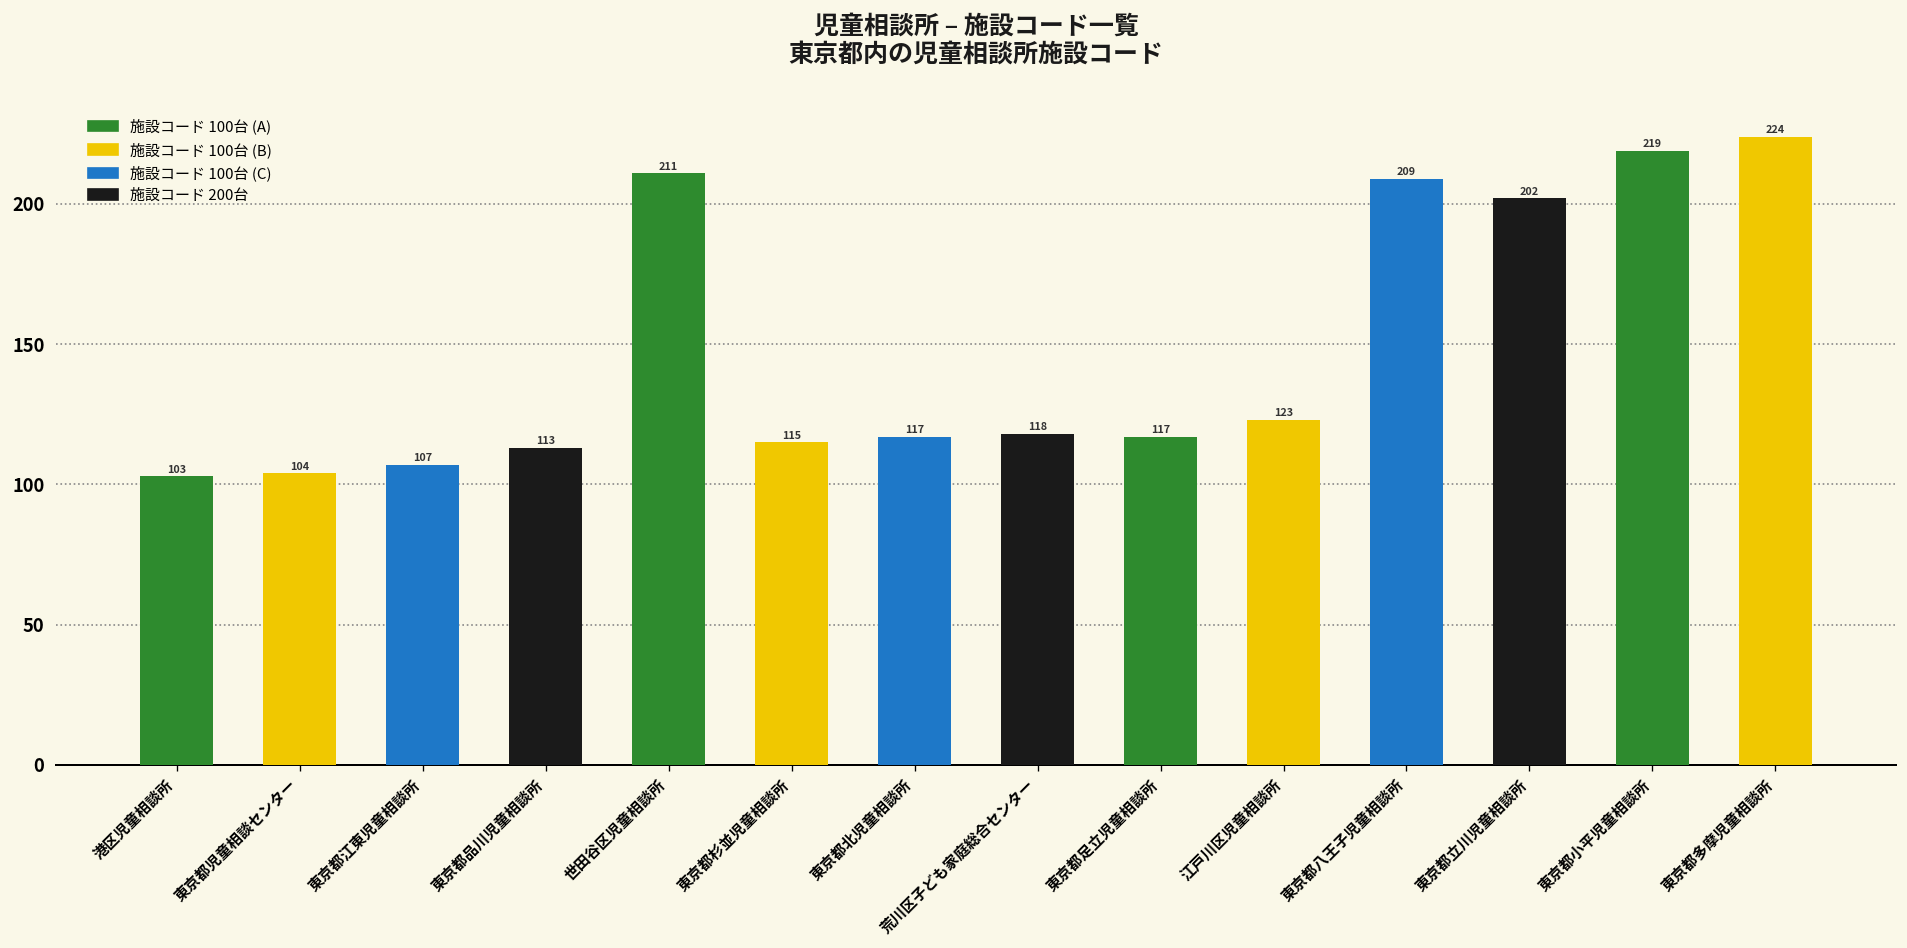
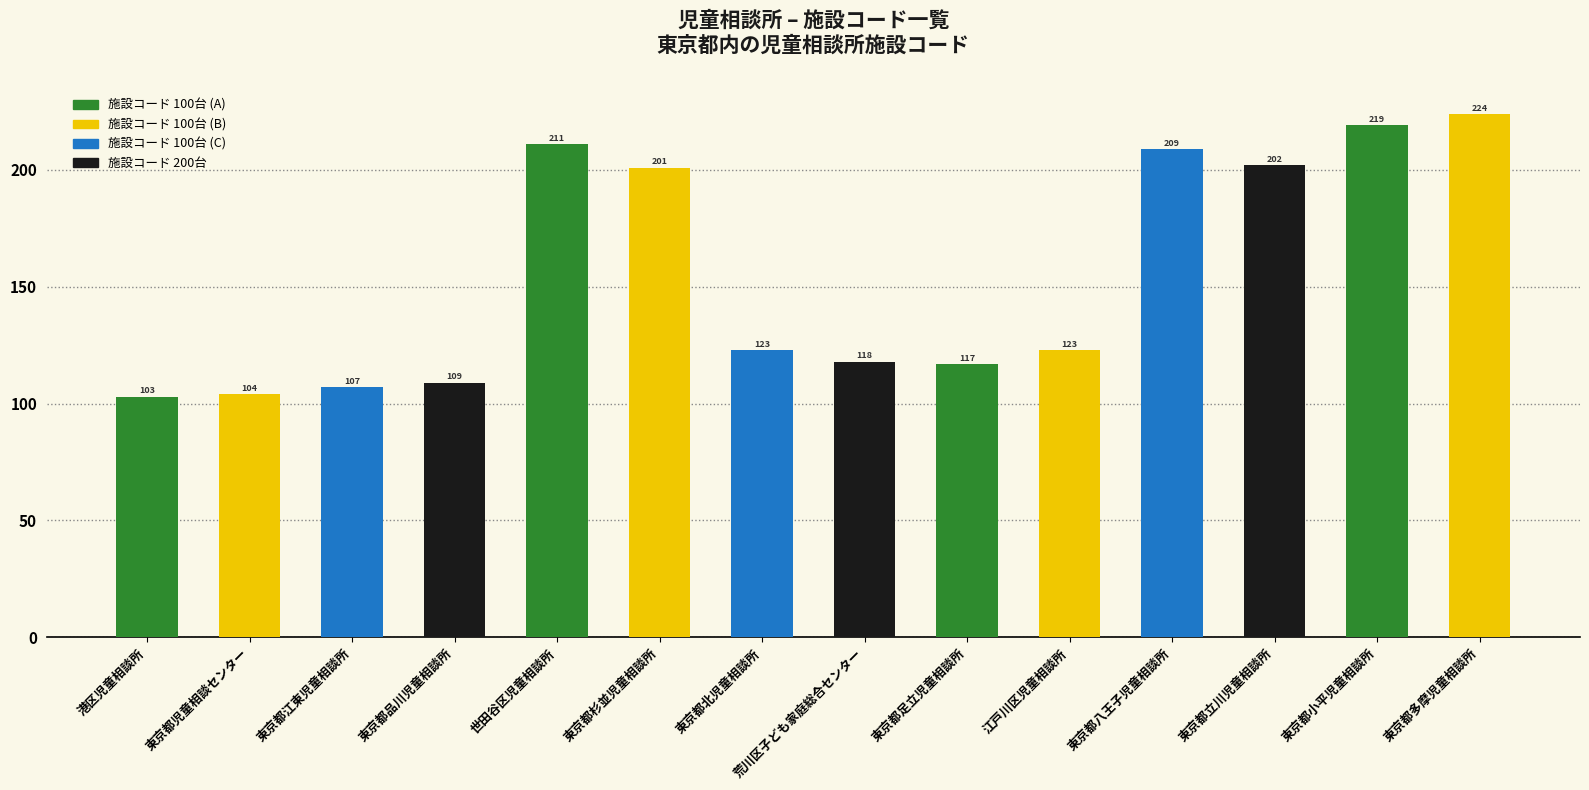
東京都品川児童相談所: 113 -> 109
東京都杉並児童相談所: 115 -> 201
東京都北児童相談所: 117 -> 123
